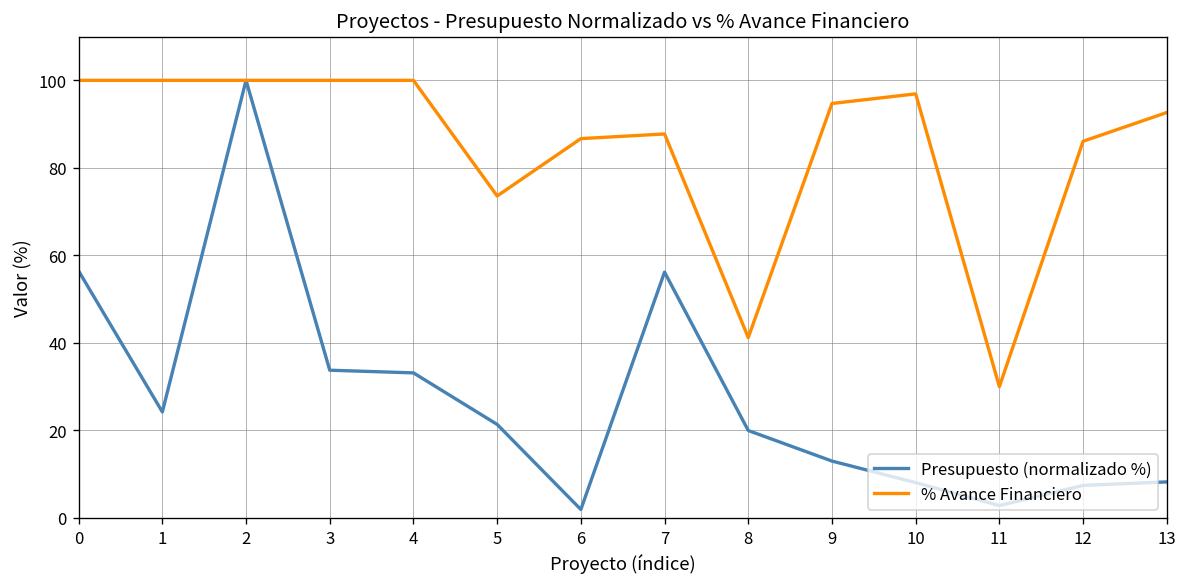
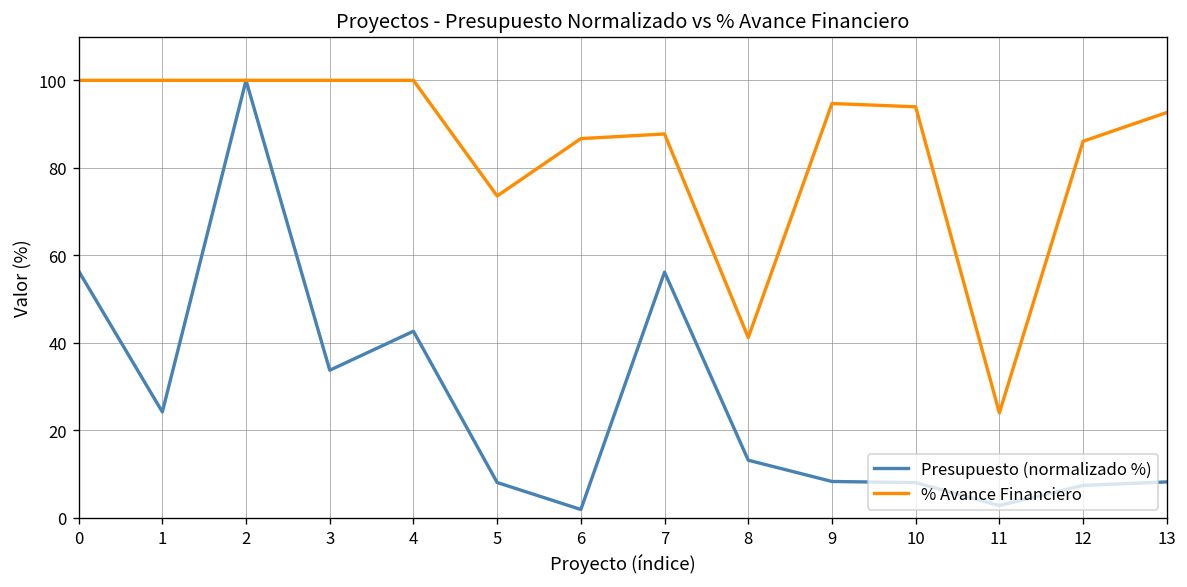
Presupuesto (normalizado %), 4: 33 -> 43
Presupuesto (normalizado %), 5: 21 -> 8
Presupuesto (normalizado %), 8: 20 -> 13
Presupuesto (normalizado %), 9: 13 -> 8
% Avance Financiero, 10: 97 -> 94
% Avance Financiero, 11: 30 -> 24
